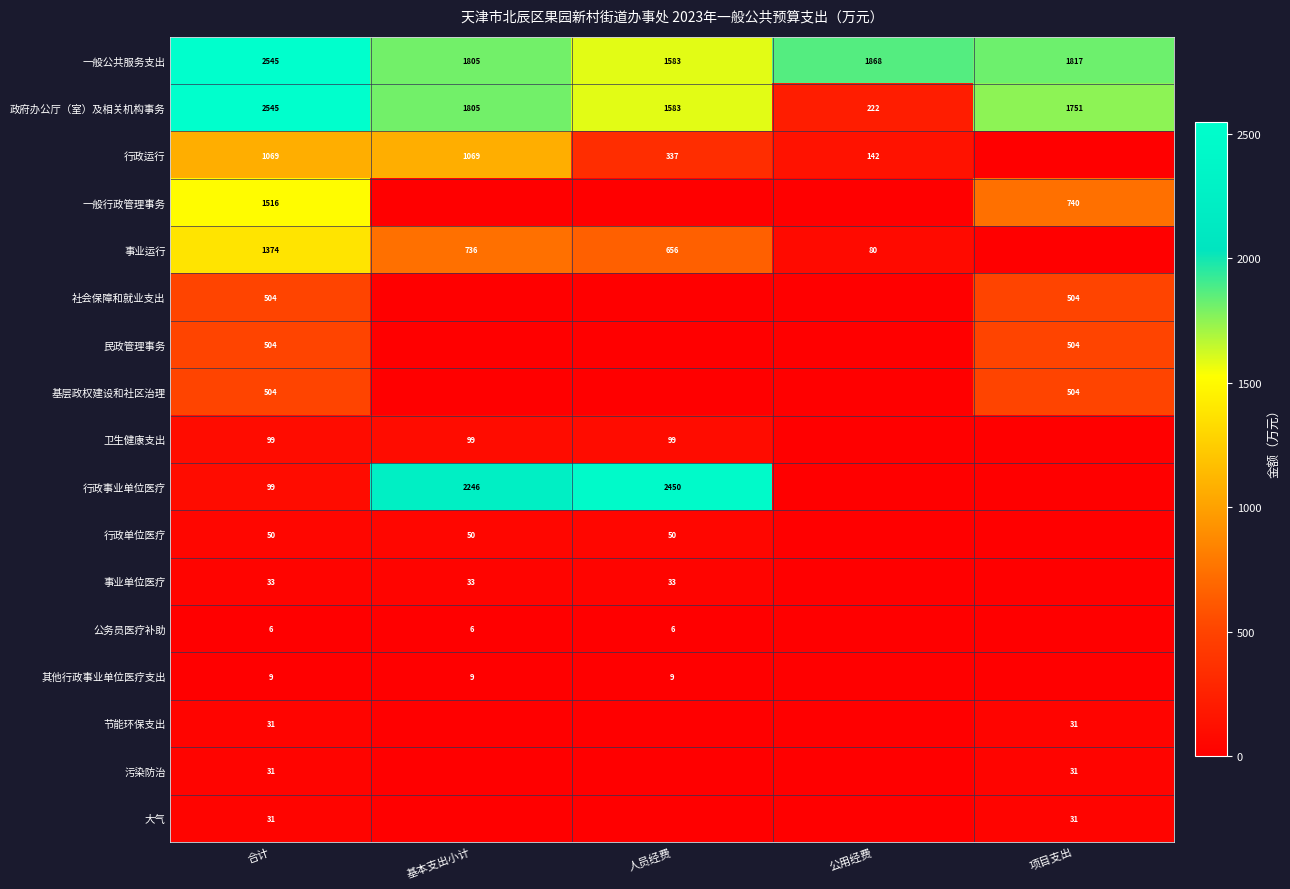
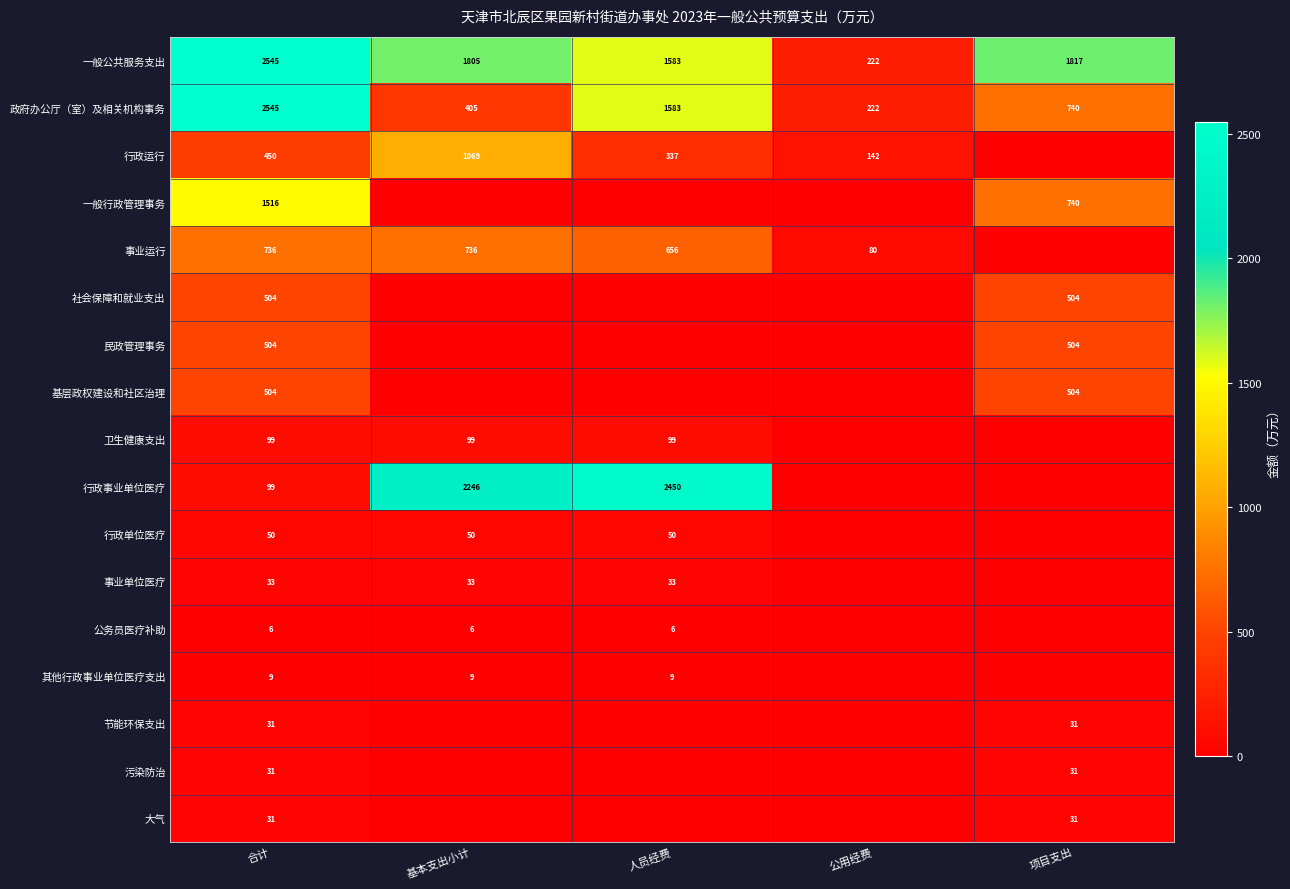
一般公共服务支出, 公用经费: 1868 -> 222
政府办公厅（室）及相关机构事务, 基本支出小计: 1805 -> 405
政府办公厅（室）及相关机构事务, 项目支出: 1751 -> 740
行政运行, 合计: 1069 -> 450
事业运行, 合计: 1374 -> 736
